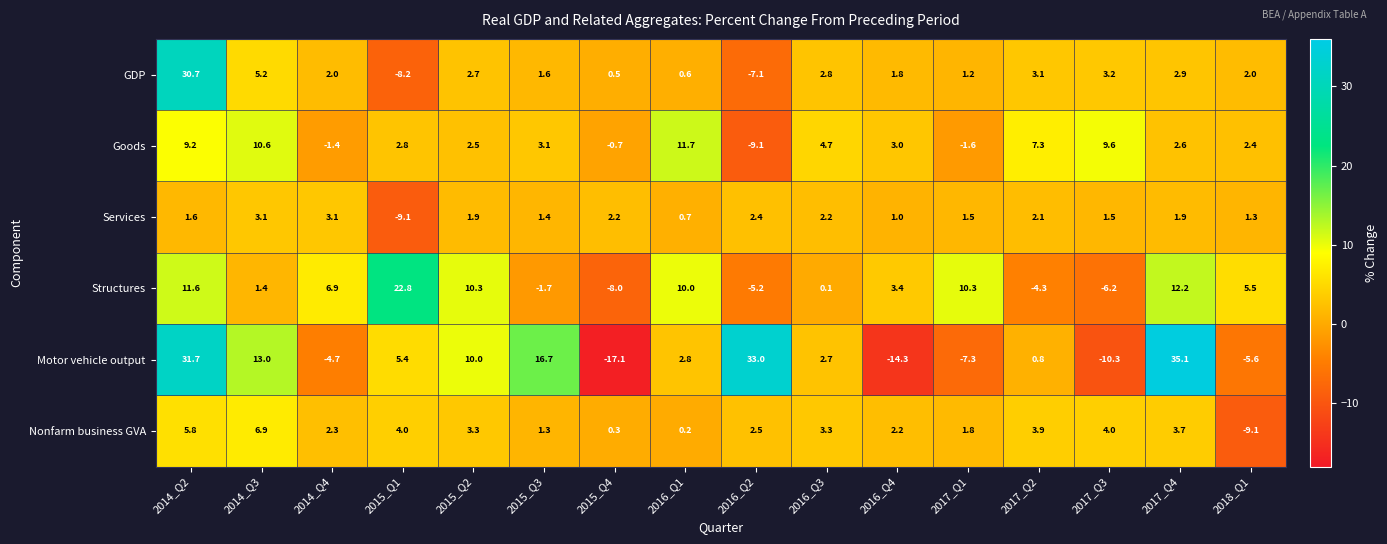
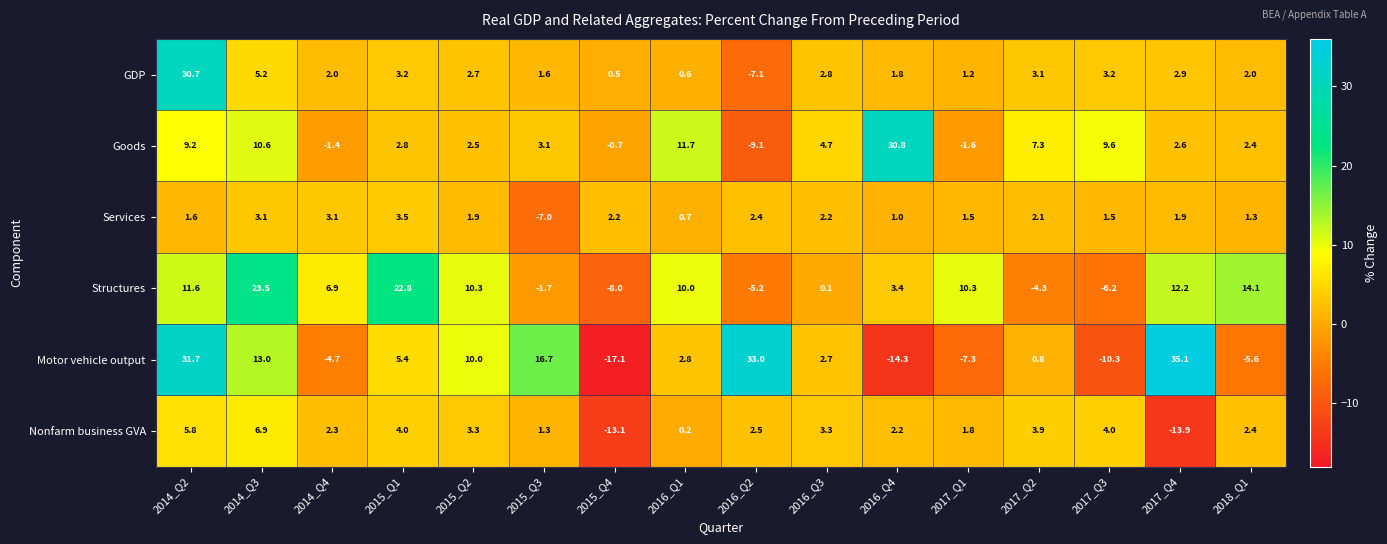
GDP, 2015_Q1: -8.2 -> 3.2
Goods, 2016_Q4: 3.0 -> 30.8
Services, 2015_Q1: -9.1 -> 3.5
Services, 2015_Q3: 1.4 -> -7.0
Structures, 2014_Q3: 1.4 -> 23.5
Structures, 2018_Q1: 5.5 -> 14.1
Nonfarm business GVA, 2015_Q4: 0.3 -> -13.1
Nonfarm business GVA, 2017_Q4: 3.7 -> -13.9
Nonfarm business GVA, 2018_Q1: -9.1 -> 2.4
